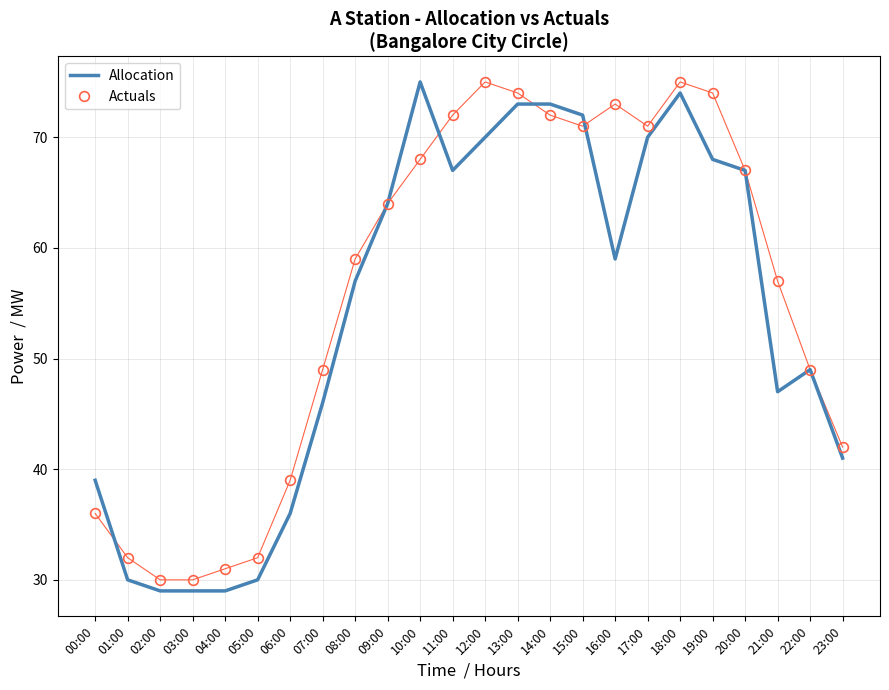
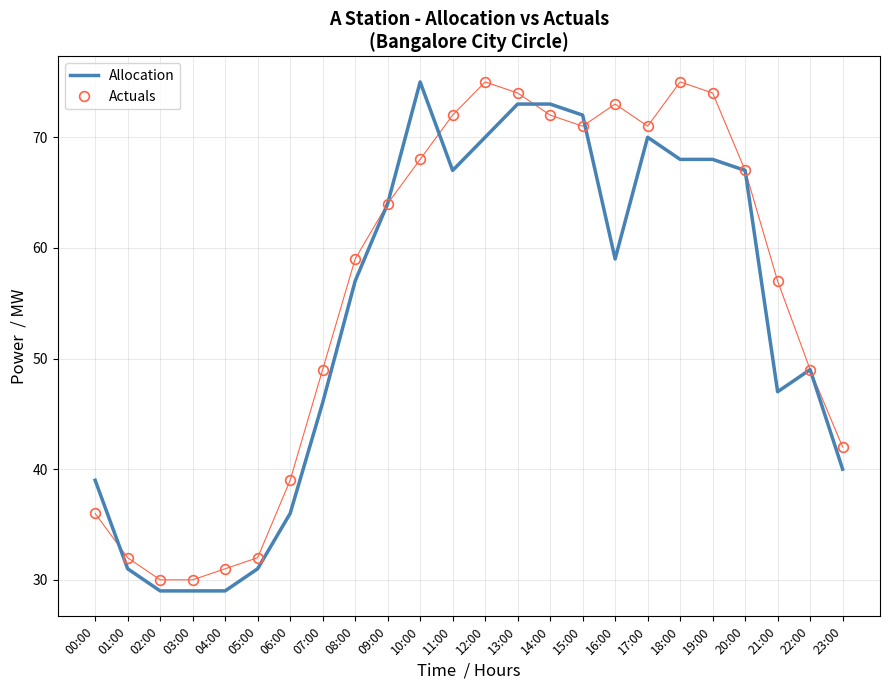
Allocation, 01:00: 30 -> 31
Allocation, 05:00: 30 -> 31
Allocation, 18:00: 74 -> 68
Allocation, 23:00: 41 -> 40
